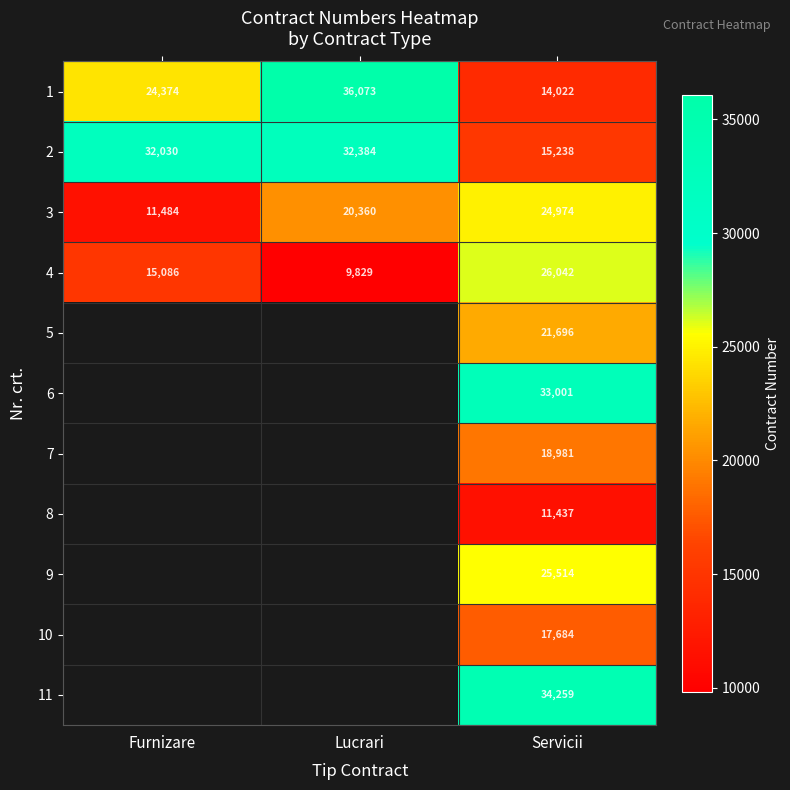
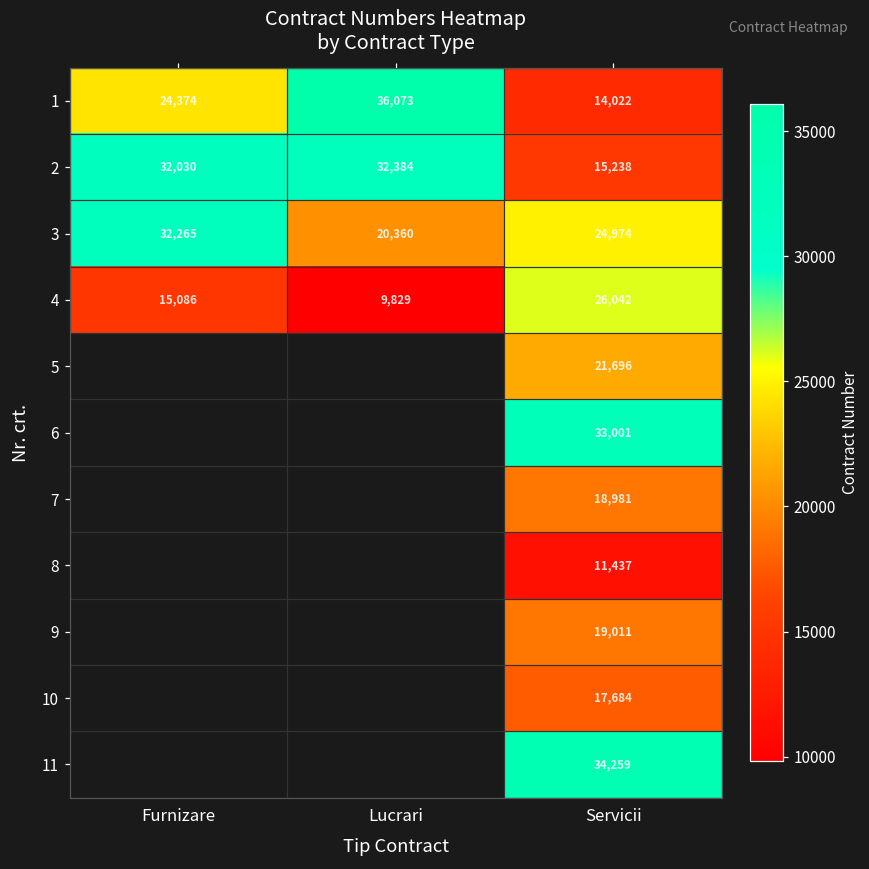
3, Furnizare: 11,484 -> 32,265
9, Servicii: 25,514 -> 19,011
